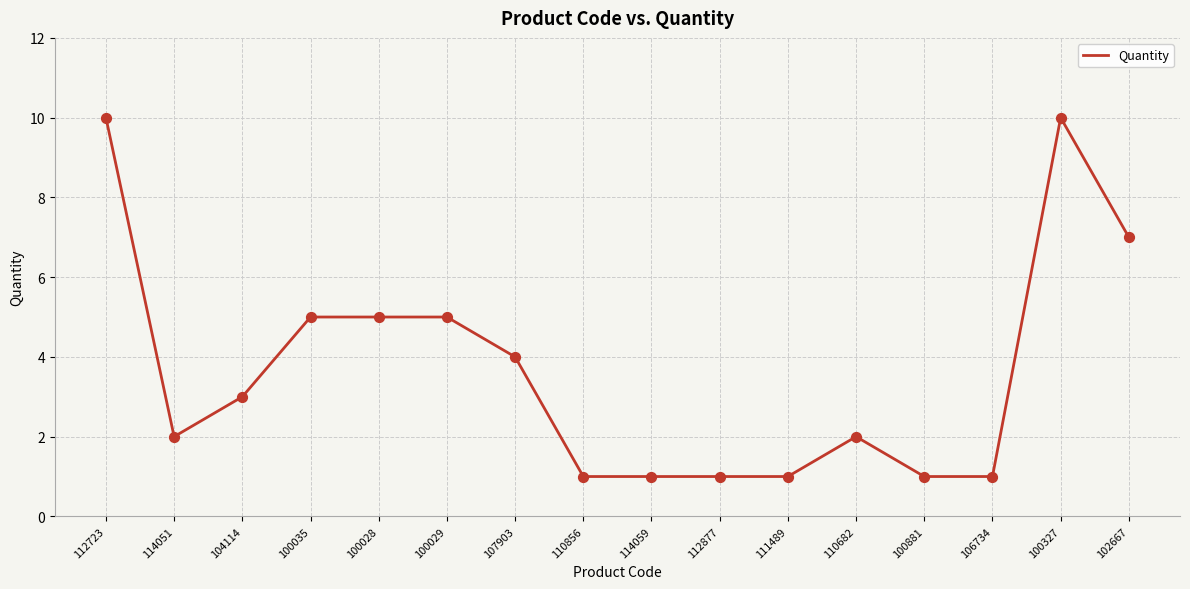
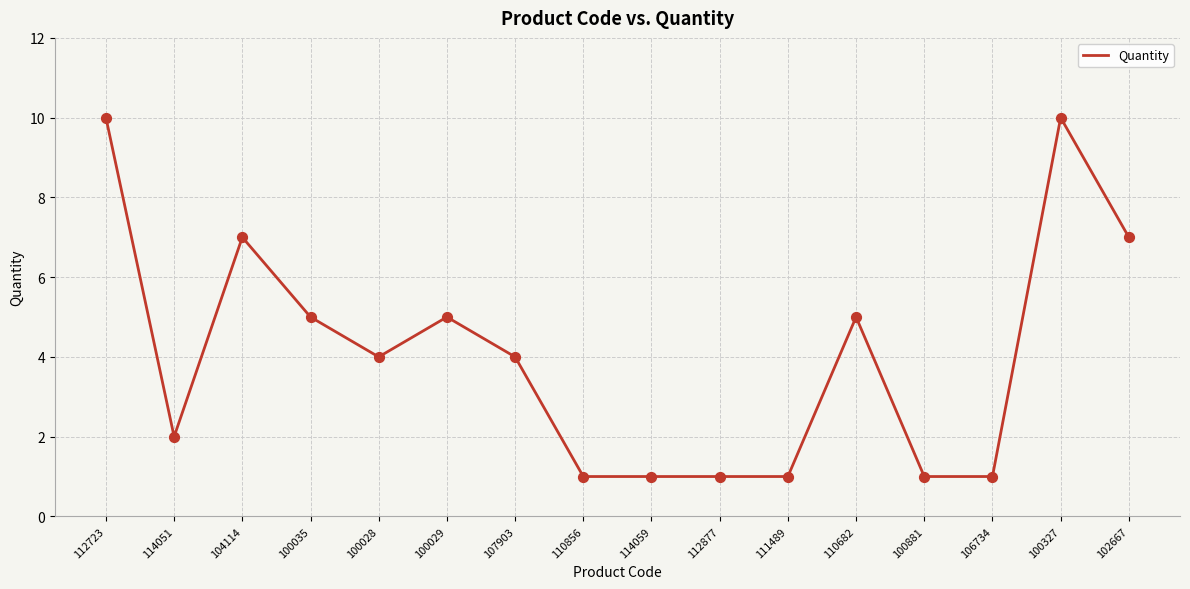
104114: 3 -> 7
100028: 5 -> 4
110682: 2 -> 5
